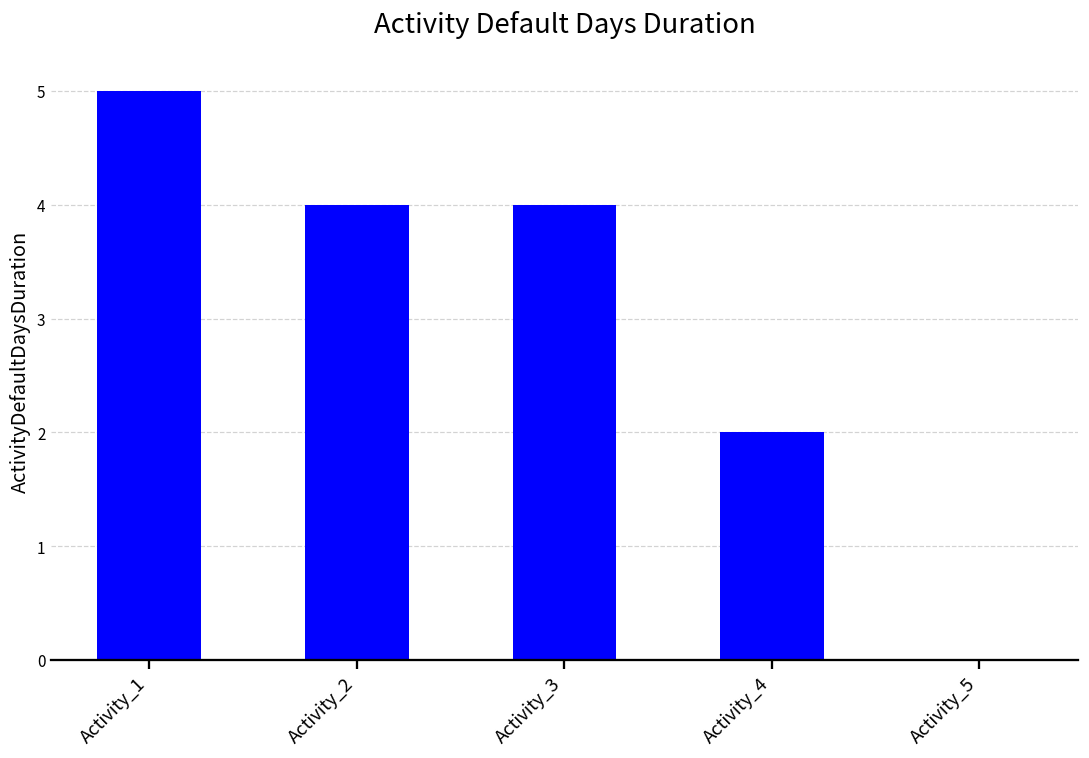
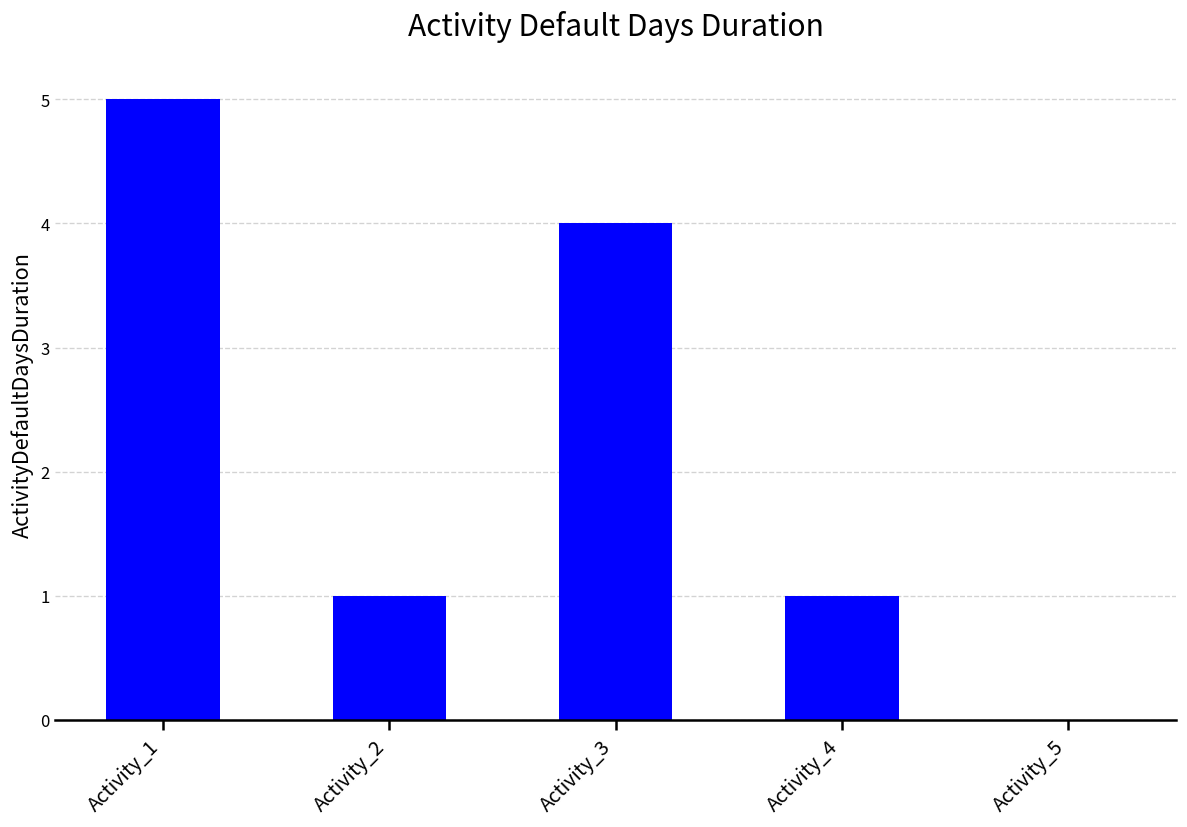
Activity_2: 4 -> 1
Activity_4: 2 -> 1
